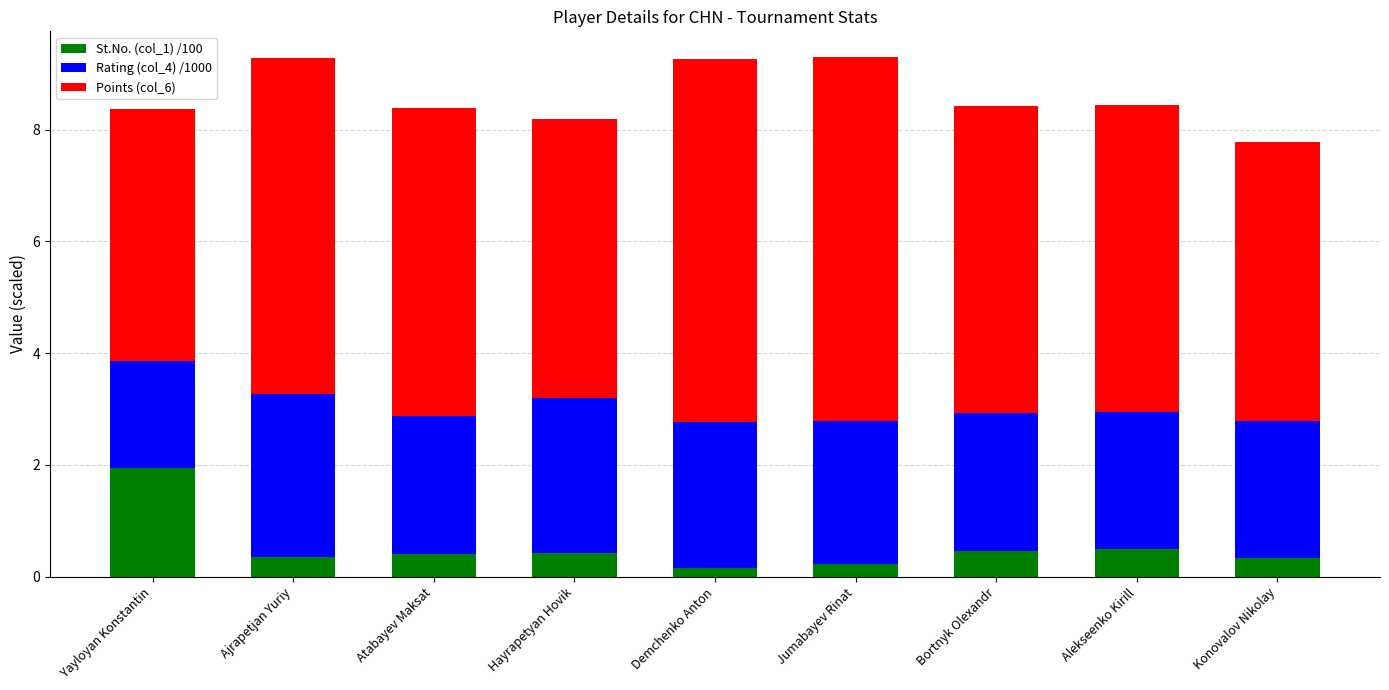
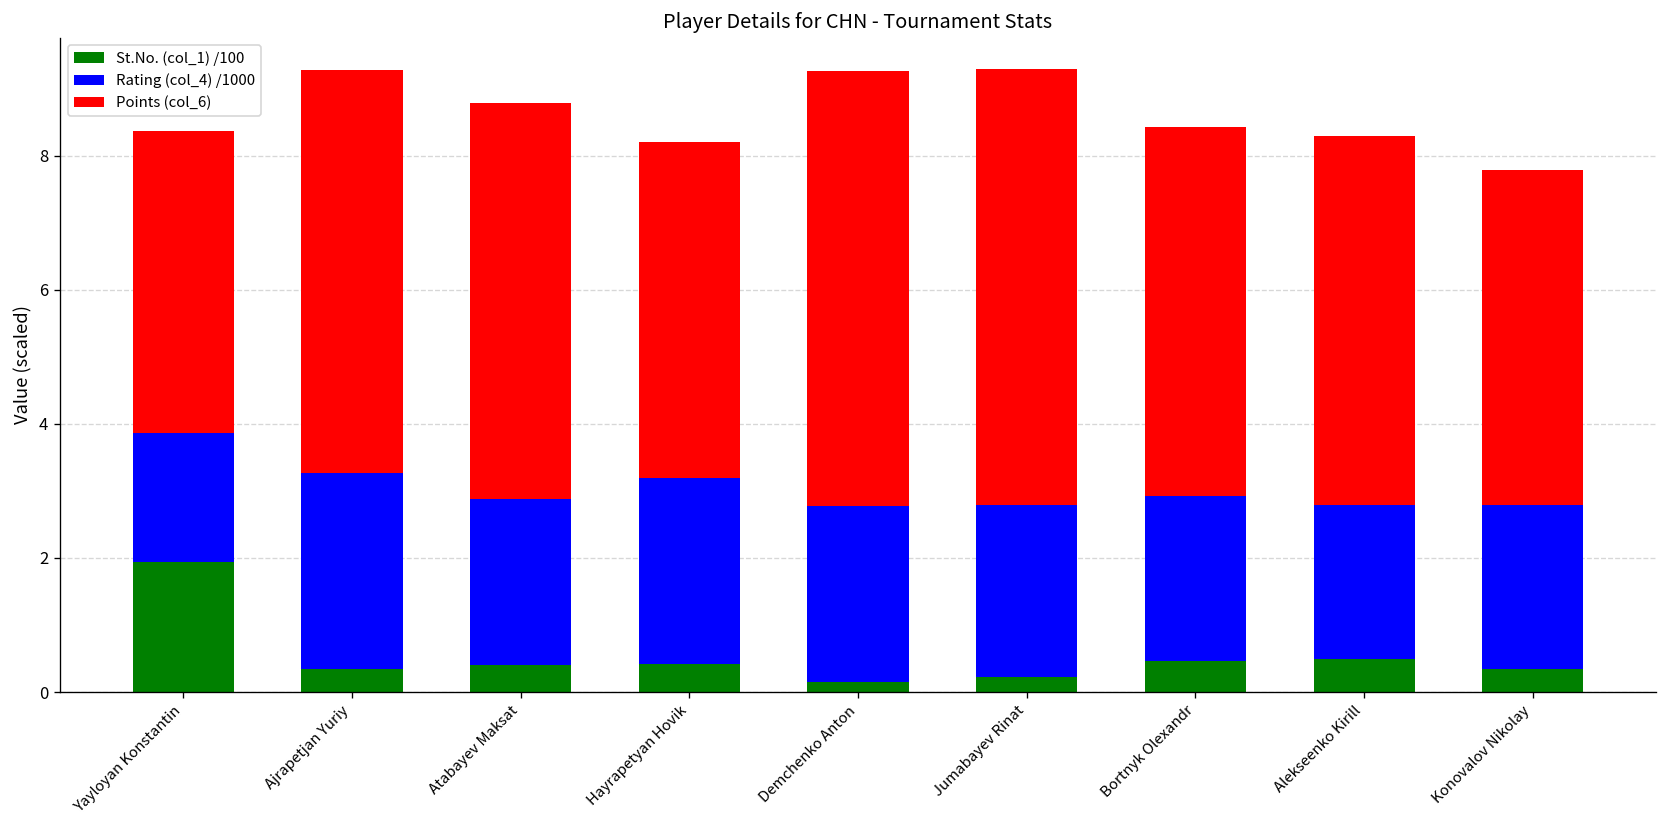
Points (col_6), Atabayev Maksat: 5.5 -> 5.9
Rating (col_4) /1000, Alekseenko Kirill: 2.5 -> 2.3
